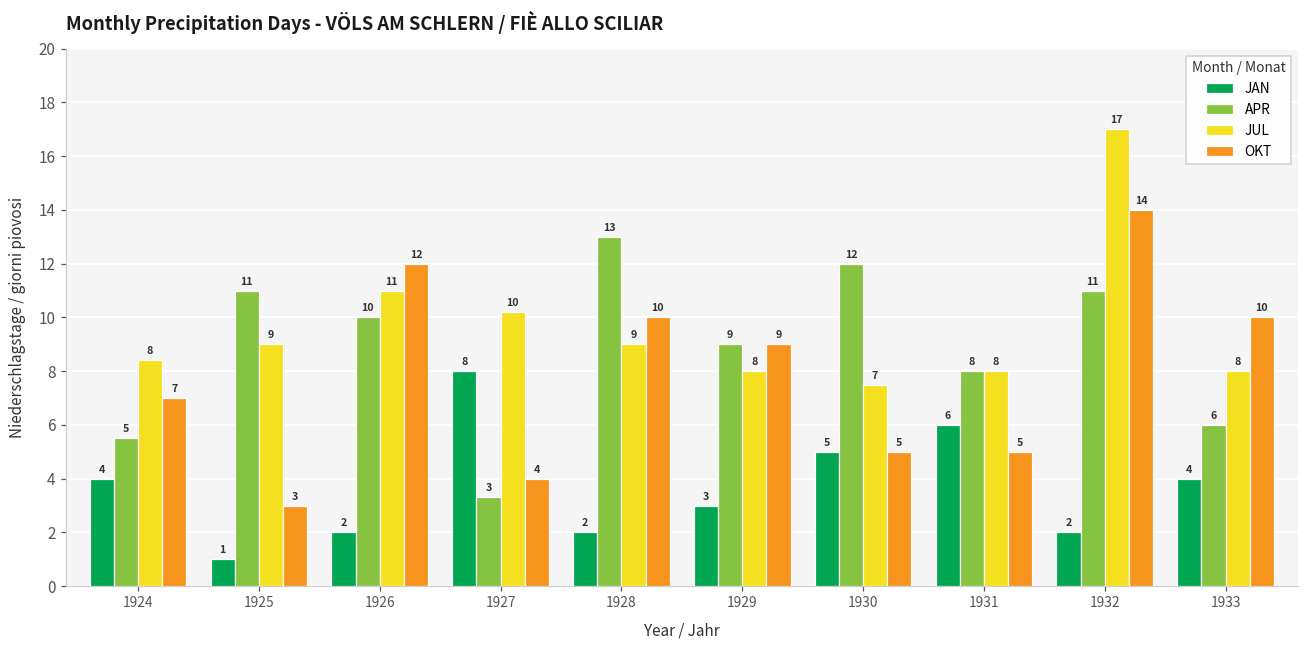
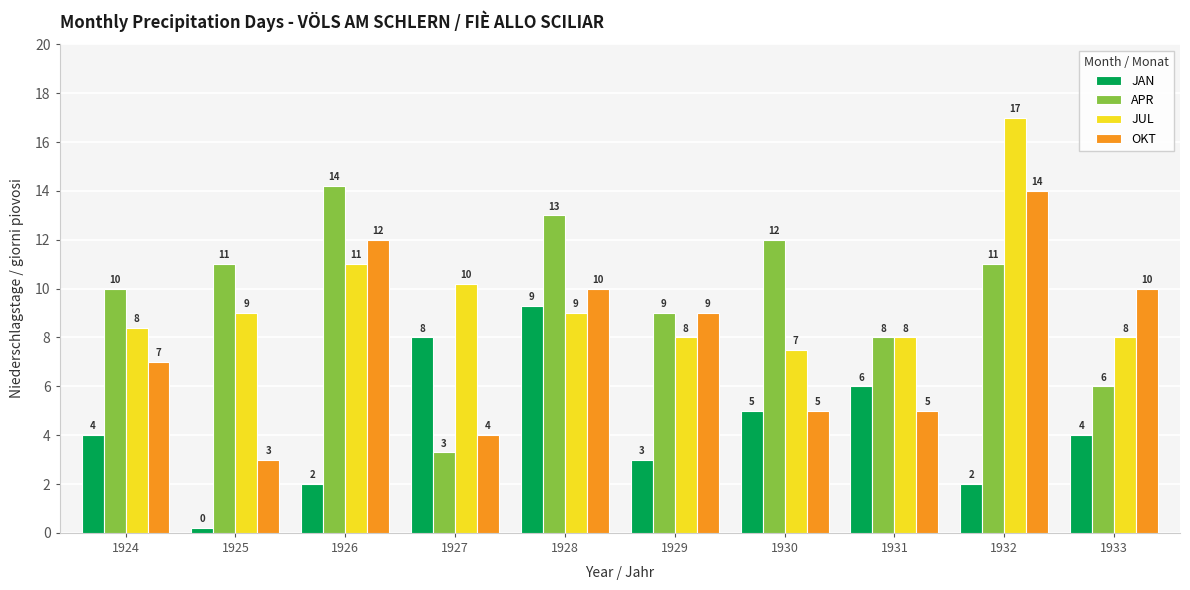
APR, 1924: 5 -> 10
JAN, 1925: 1 -> 0
APR, 1926: 10 -> 14
JAN, 1928: 2 -> 9
